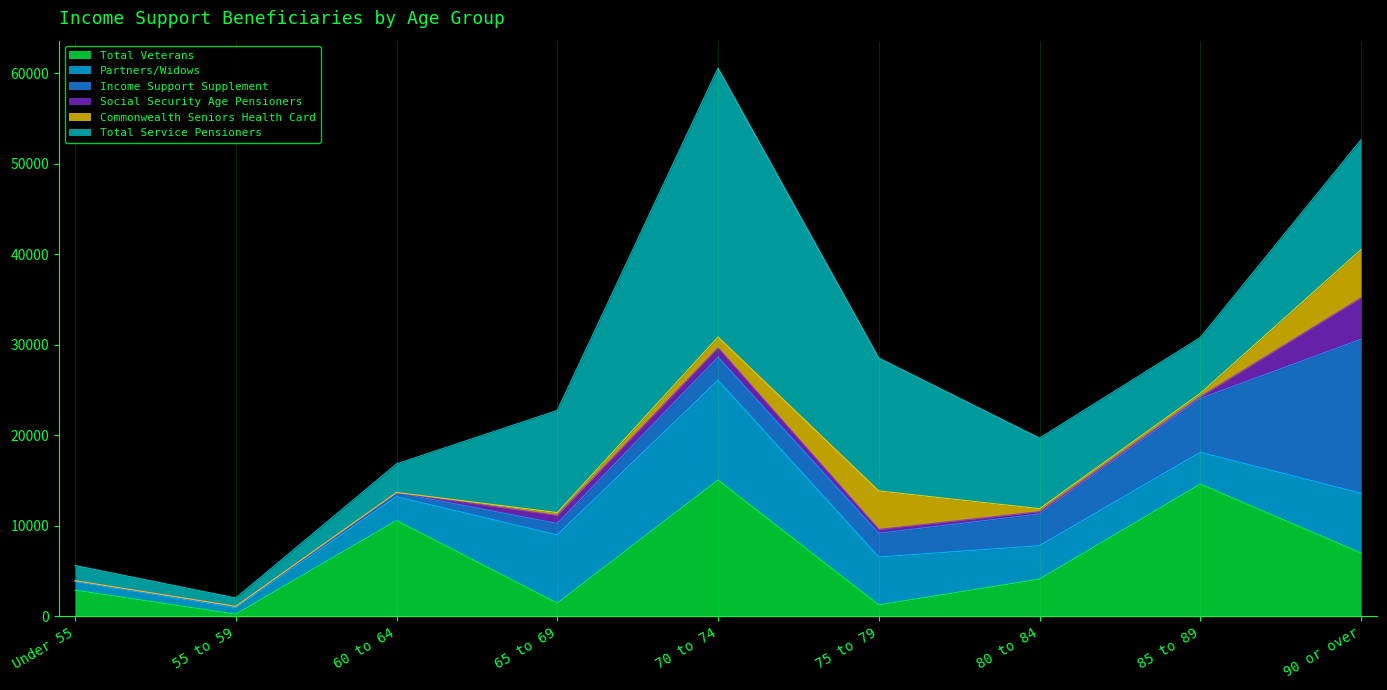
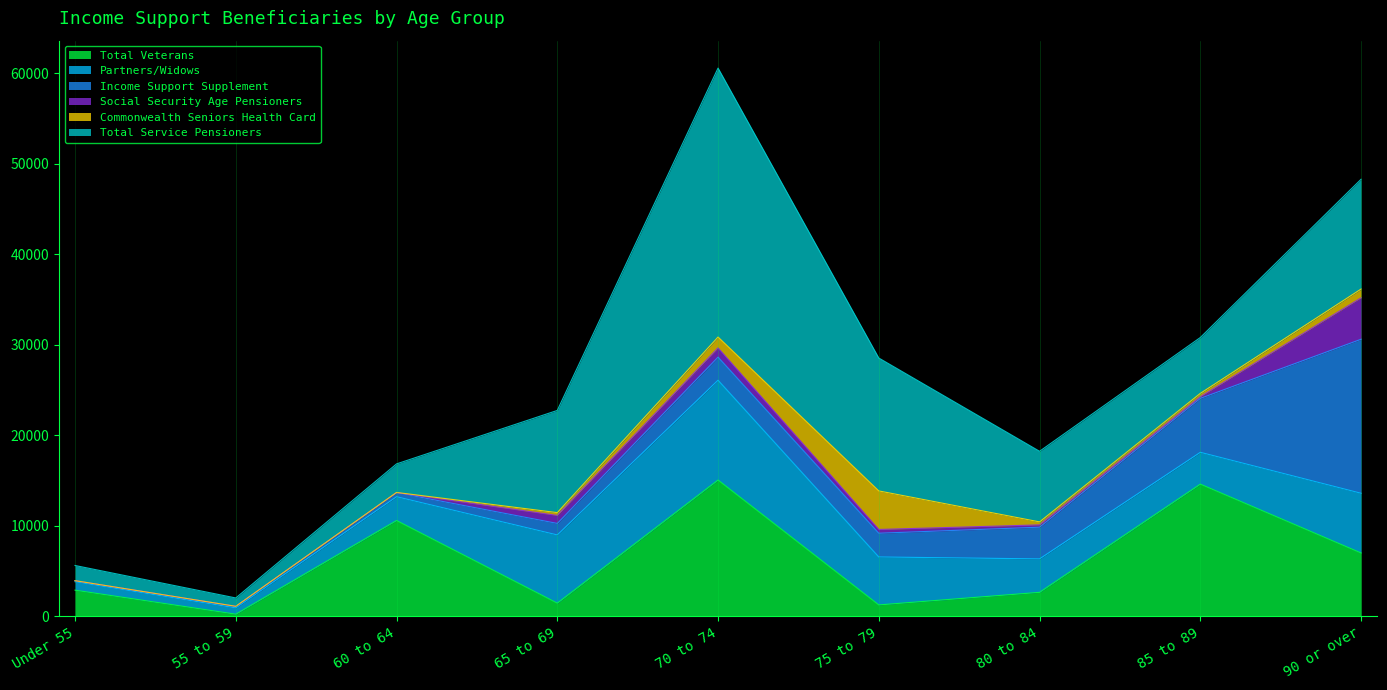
Total Veterans, 80 to 84: 4000 -> 3000
Commonwealth Seniors Health Card, 90 or over: 5000 -> 1000
